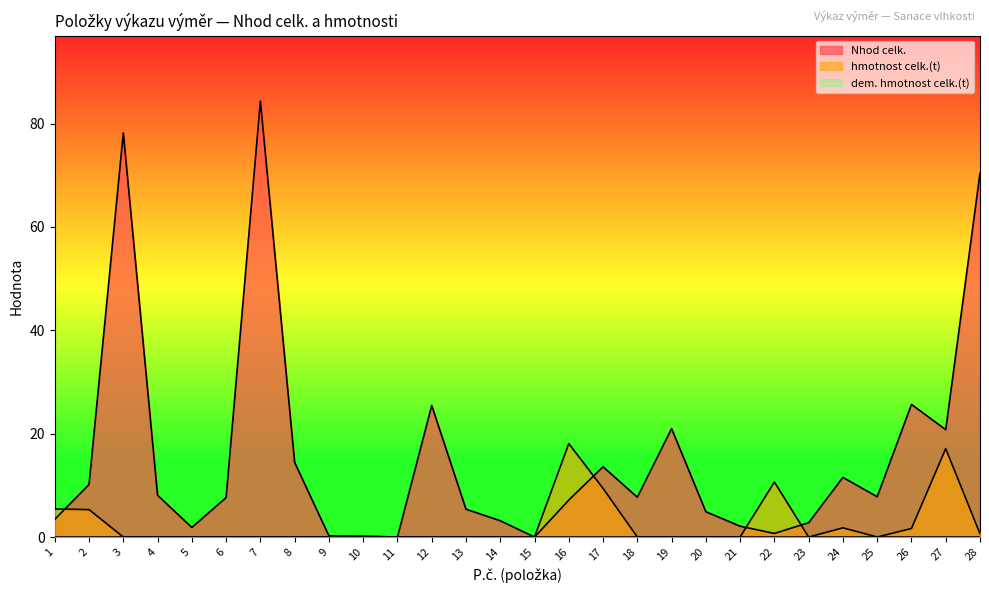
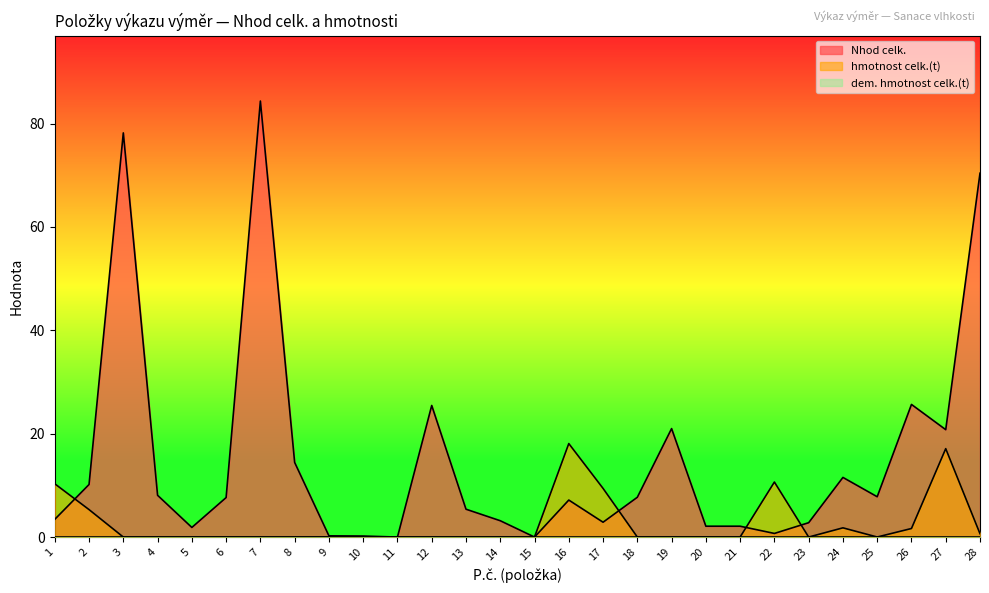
hmotnost celk.(t), 1: 5 -> 10
Nhod celk., 17: 14 -> 3
Nhod celk., 20: 5 -> 2
